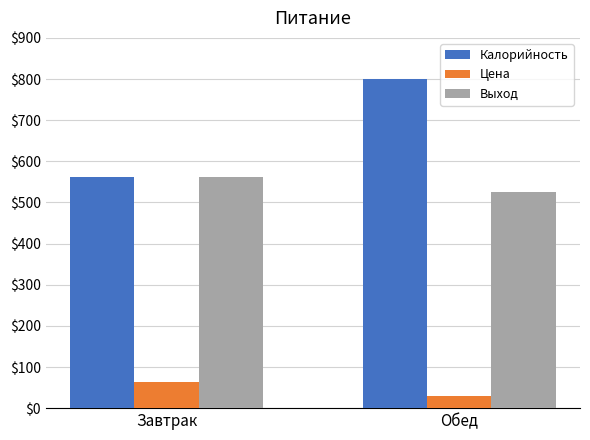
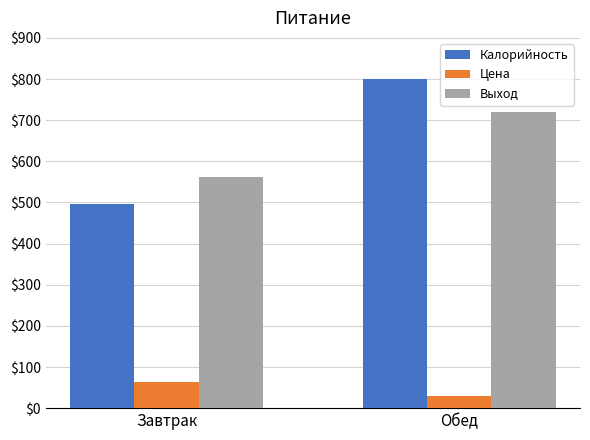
Калорийность, Завтрак: $560 -> $500
Выход, Обед: $530 -> $720
